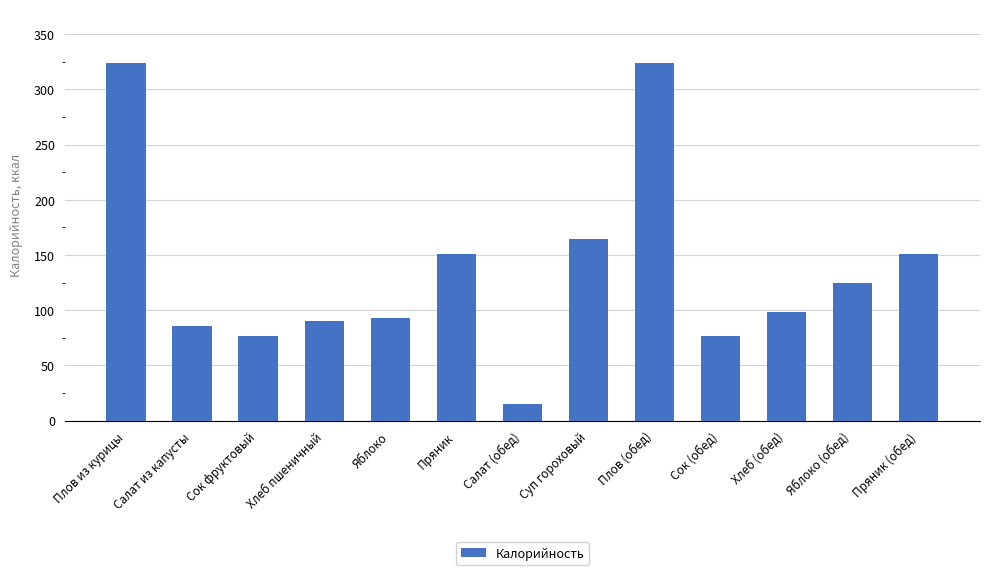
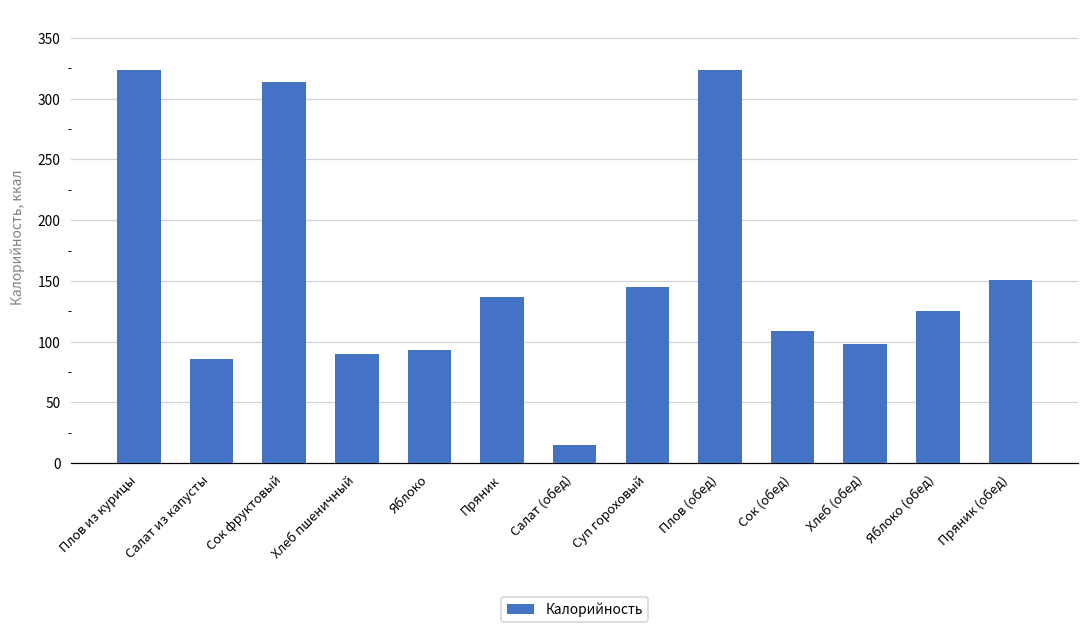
Сок фруктовый: 77 -> 314
Пряник: 151 -> 137
Суп гороховый: 164 -> 145
Сок (обед): 77 -> 109
